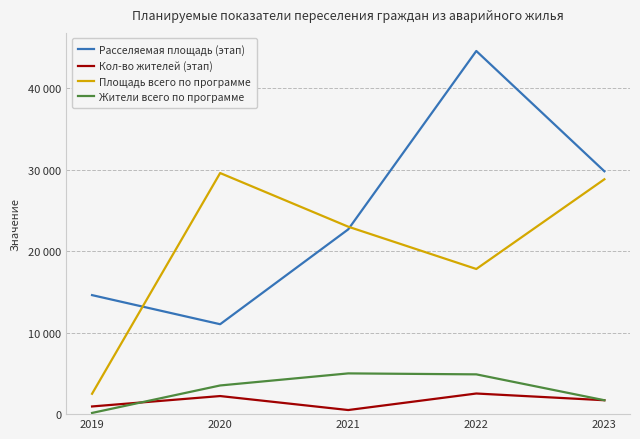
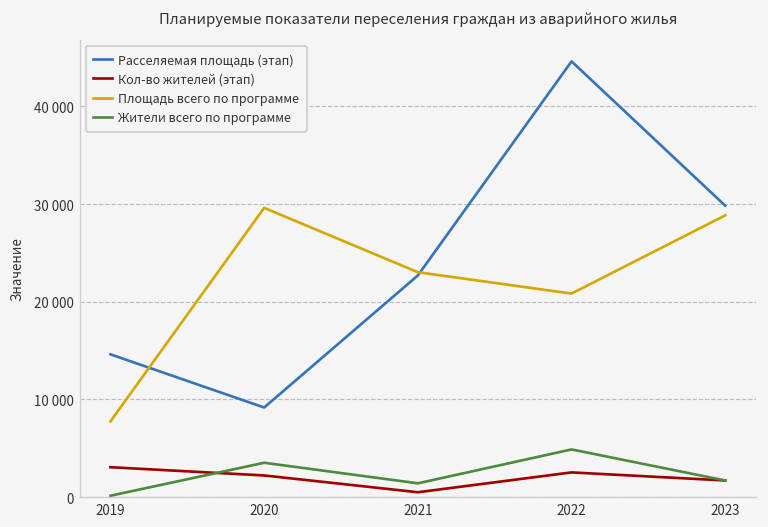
Кол-во жителей (этап), 2019: 1000 -> 3000
Площадь всего по программе, 2019: 3000 -> 8000
Расселяемая площадь (этап), 2020: 11000 -> 9000
Жители всего по программе, 2021: 5000 -> 1000
Площадь всего по программе, 2022: 18000 -> 21000
